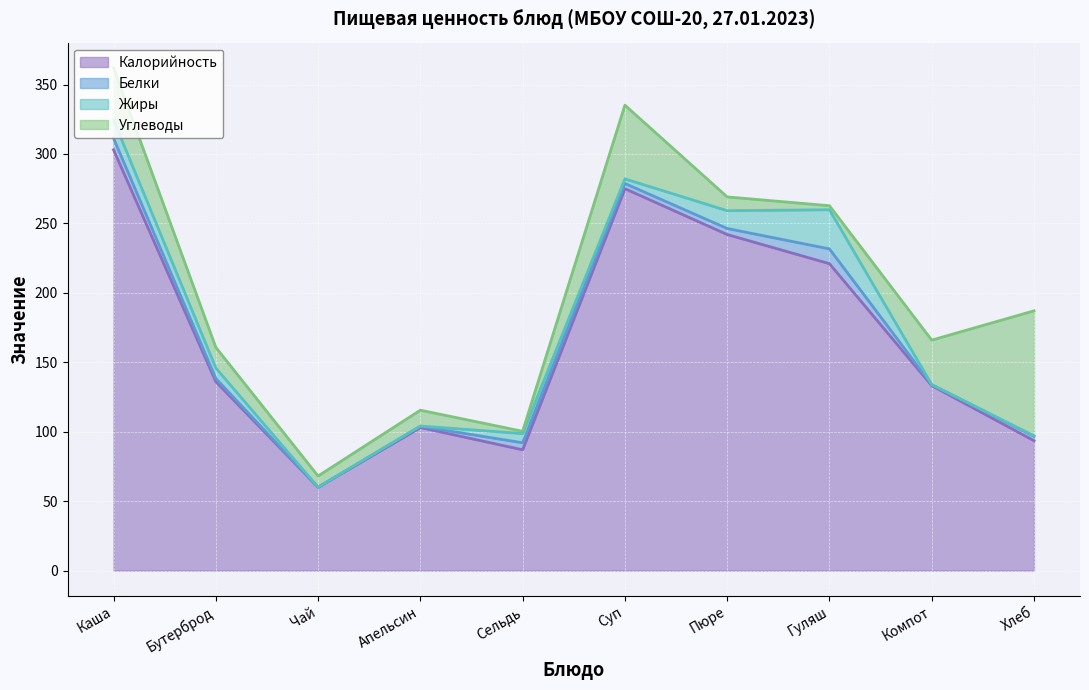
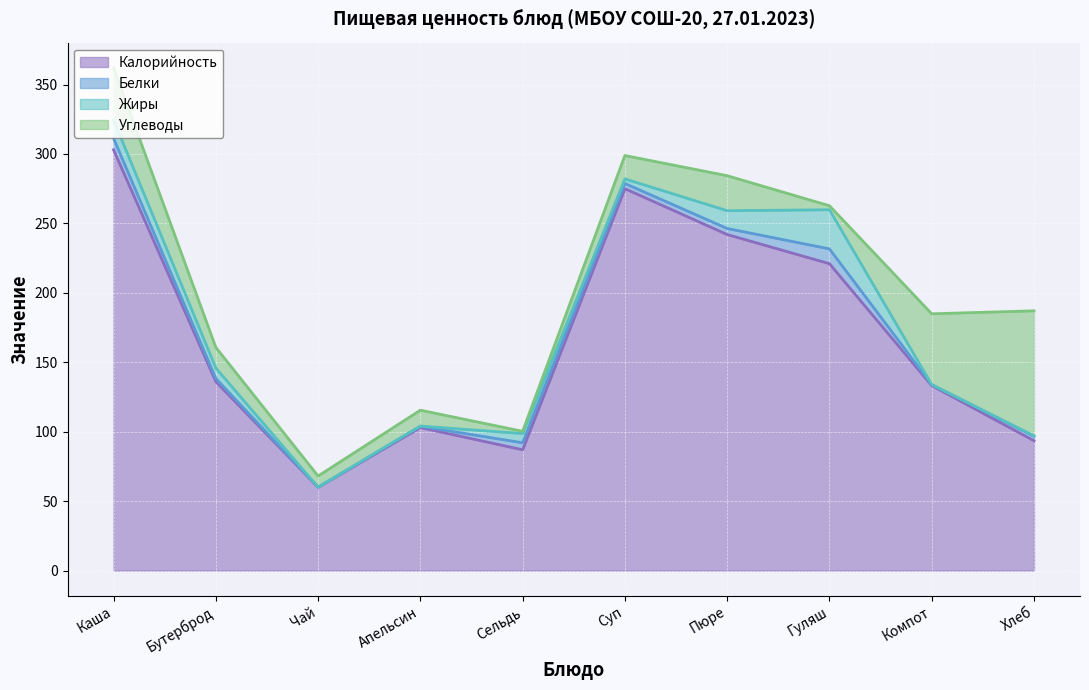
Углеводы, Суп: 53 -> 17
Углеводы, Пюре: 10 -> 25
Углеводы, Компот: 32 -> 51
